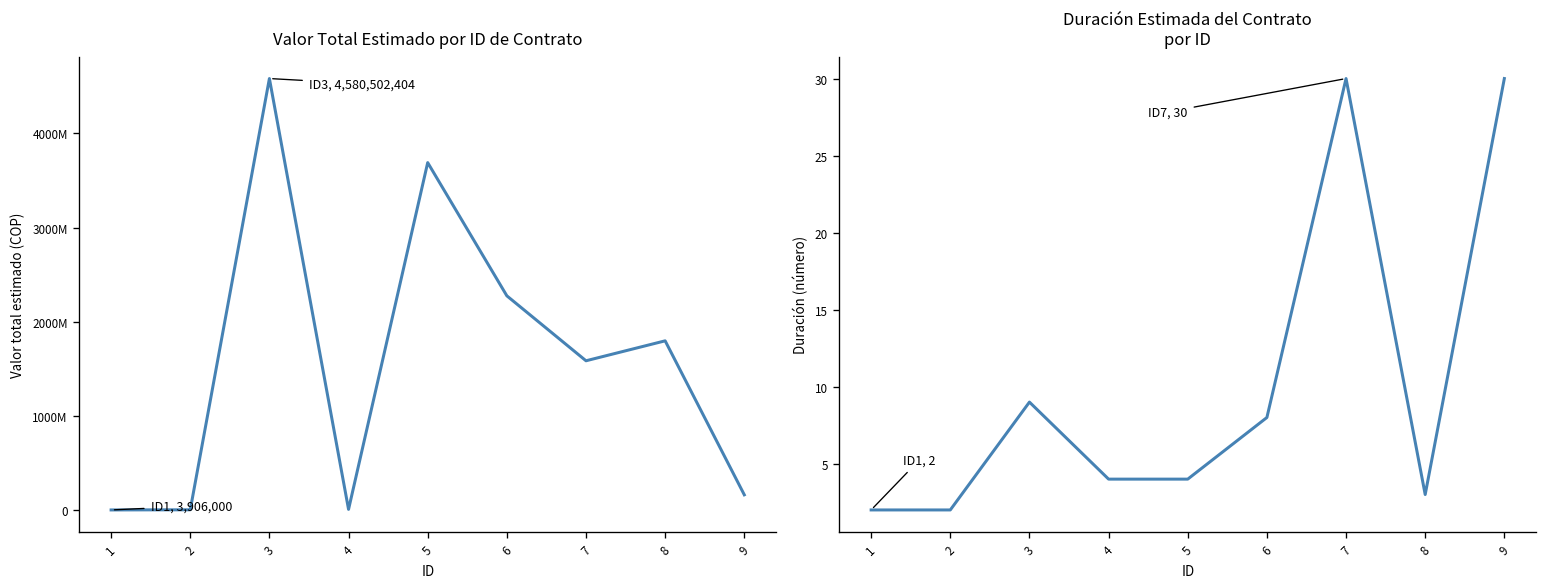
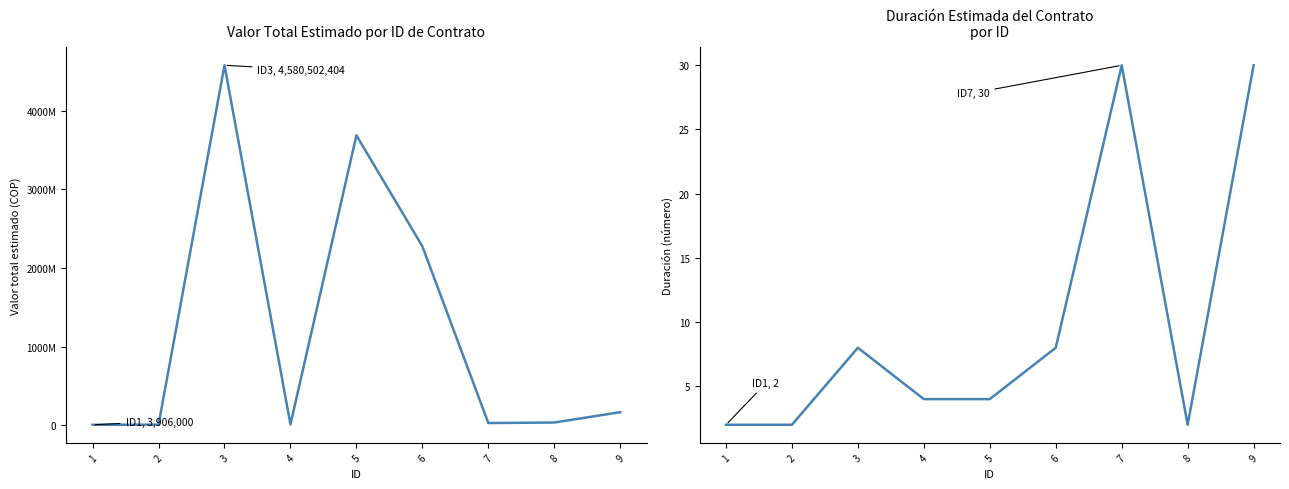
Valor Total Estimado por ID de Contrato, 7: 1600000000 -> 0
Valor Total Estimado por ID de Contrato, 8: 1800000000 -> 0
Duración Estimada del Contrato por ID, 3: 9 -> 8
Duración Estimada del Contrato por ID, 8: 3 -> 2
